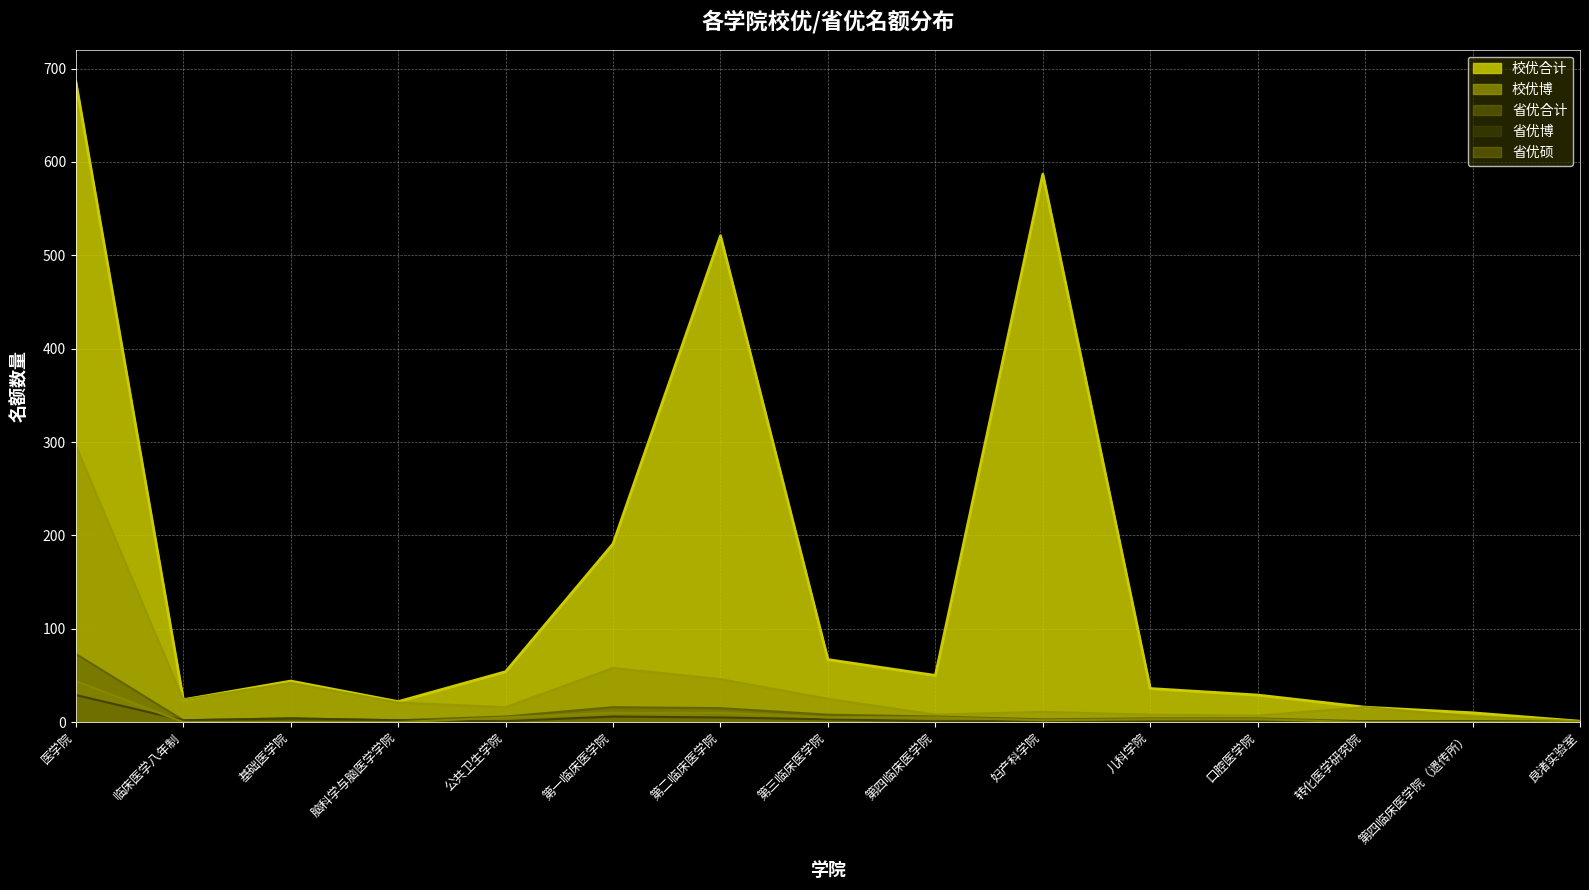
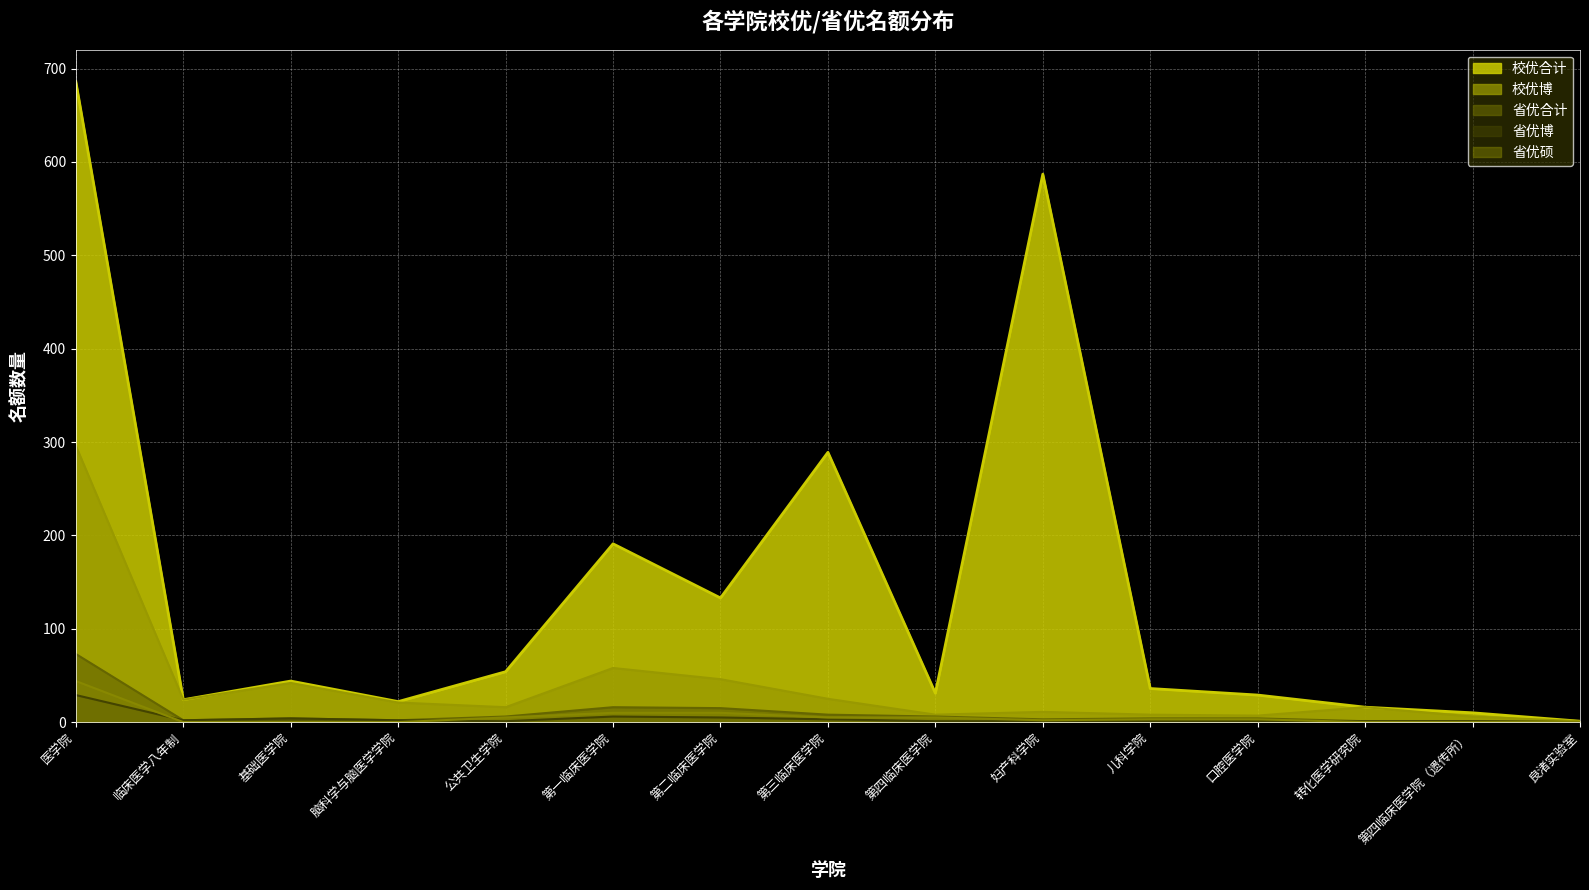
校优合计, 第二临床医学院: 520 -> 130
校优合计, 第三临床医学院: 70 -> 290
校优合计, 第四临床医学院: 50 -> 30
